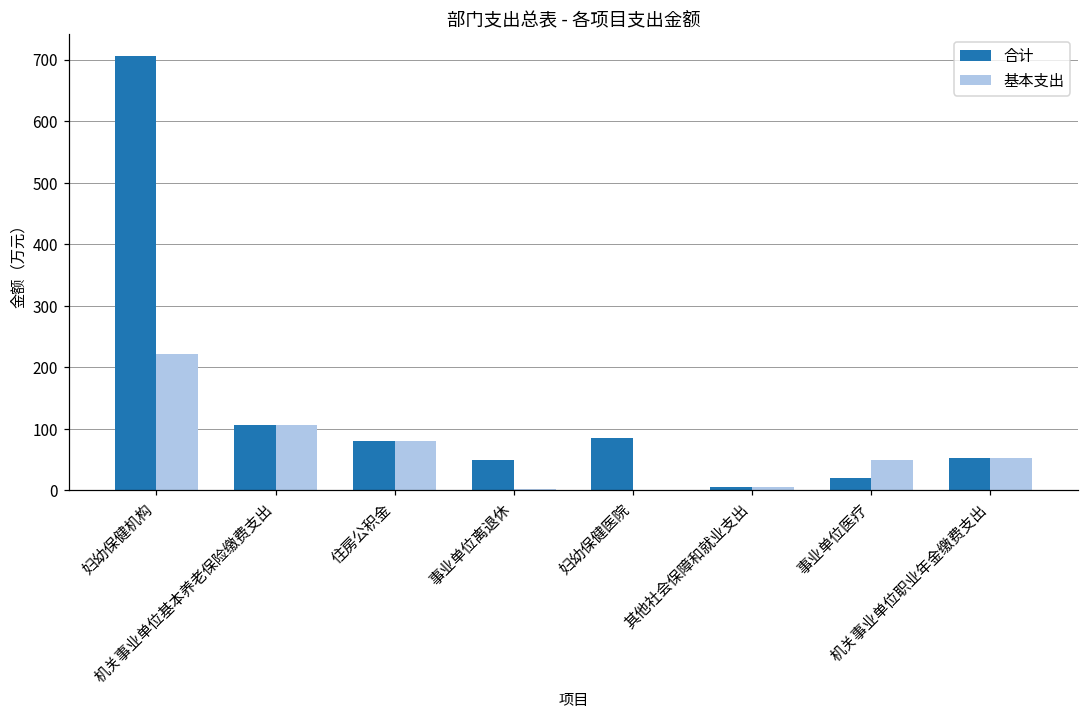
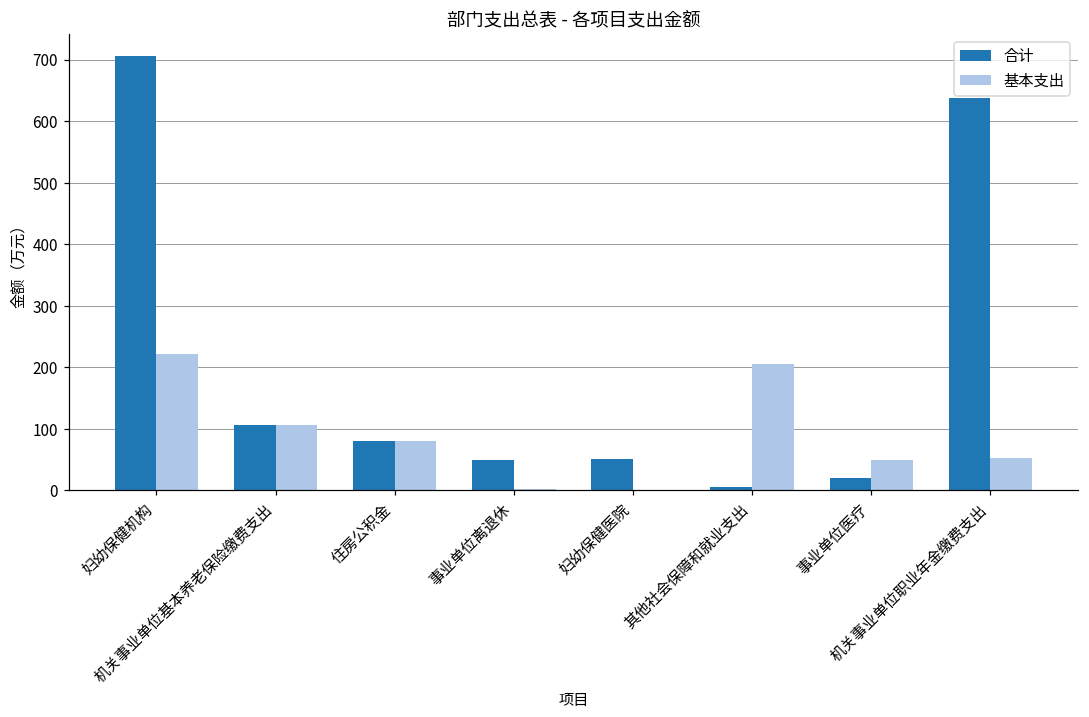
合计, 妇幼保健医院: 80 -> 50
基本支出, 其他社会保障和就业支出: 10 -> 200
合计, 机关事业单位职业年金缴费支出: 50 -> 640
